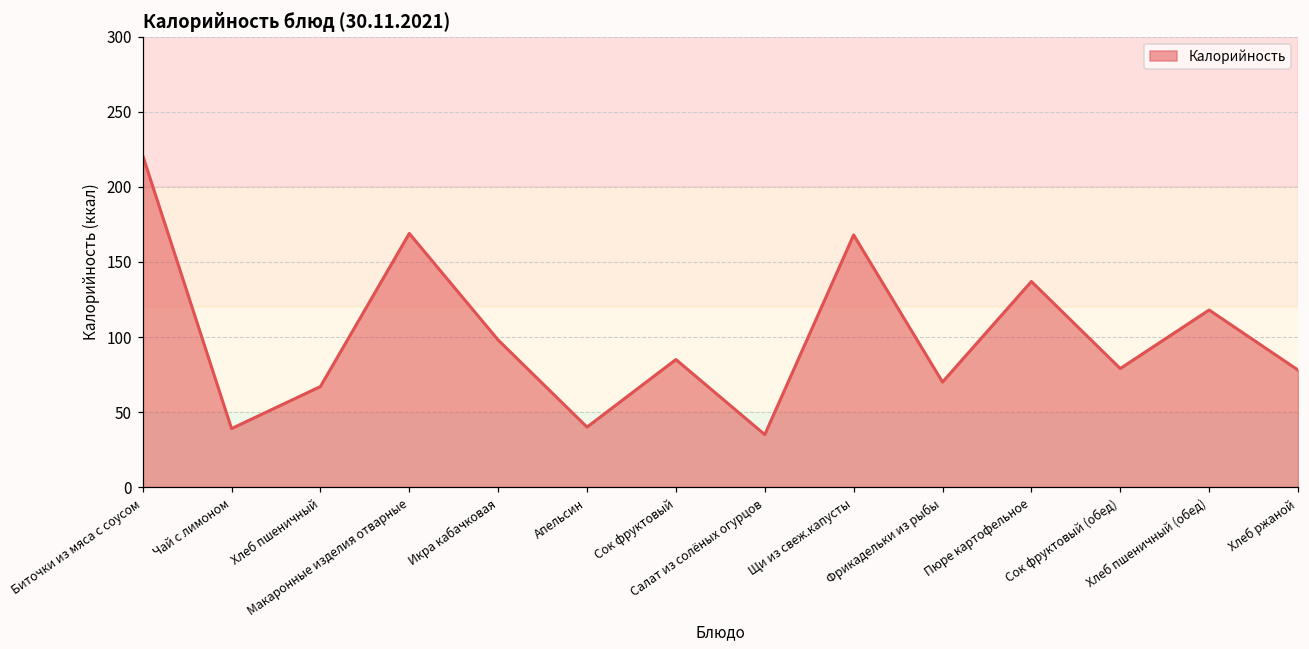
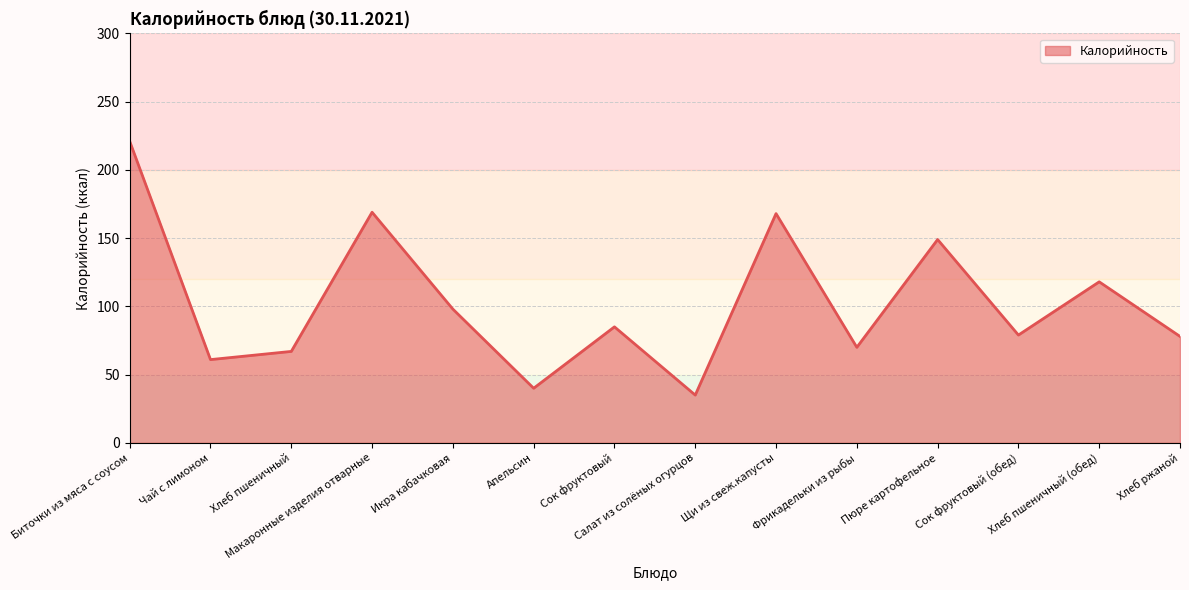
Чай с лимоном: 39 -> 61
Пюре картофельное: 137 -> 149
